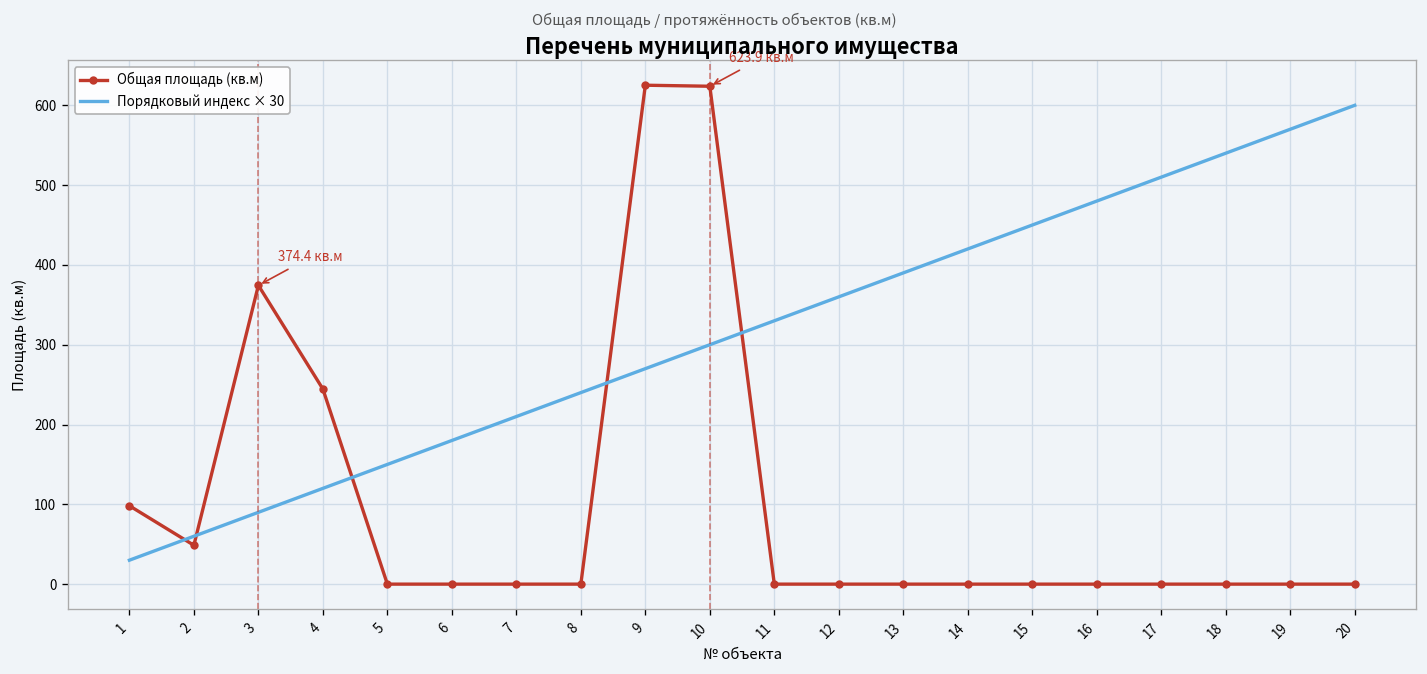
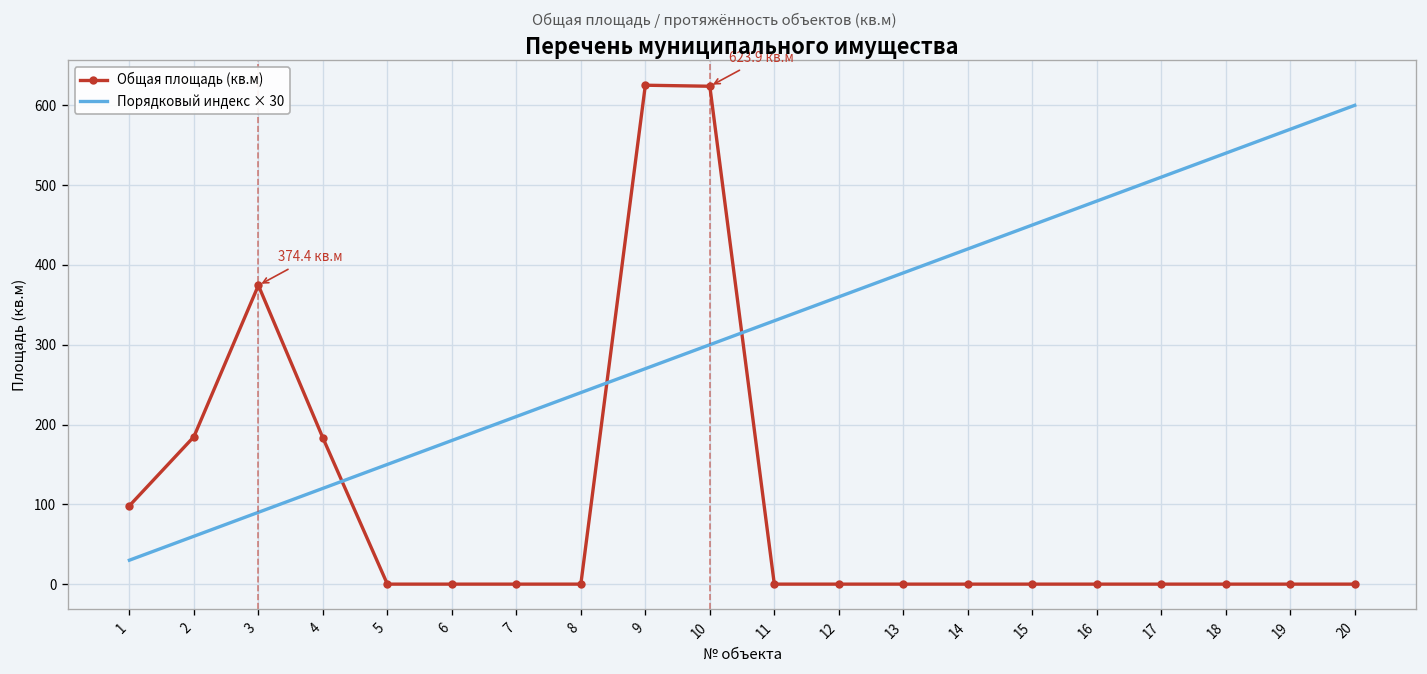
Общая площадь (кв.м), 2: 50 -> 180
Общая площадь (кв.м), 4: 240 -> 180
